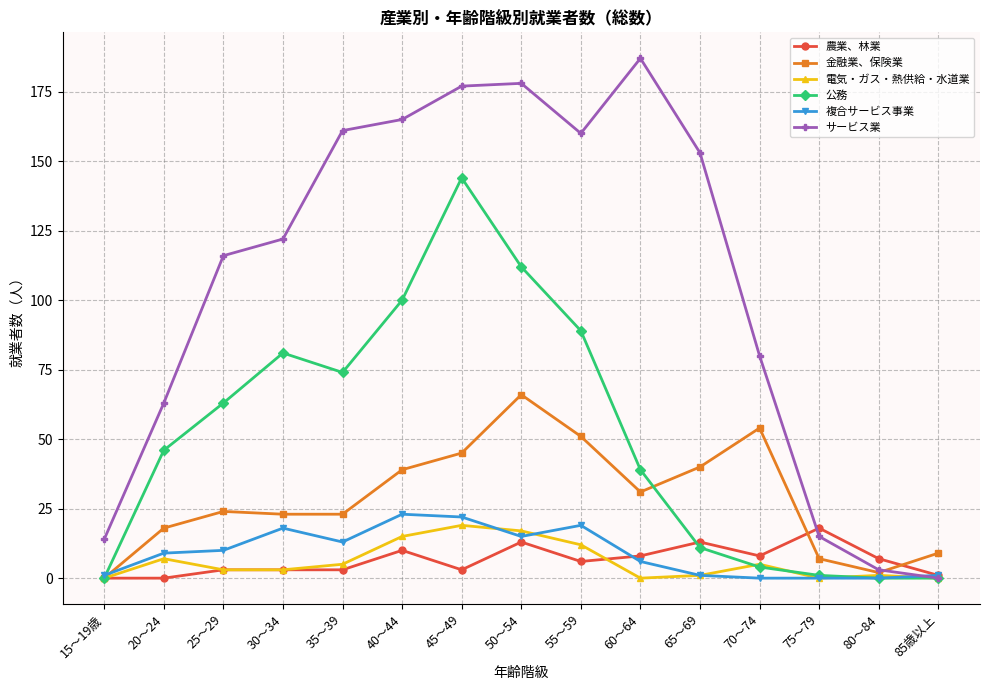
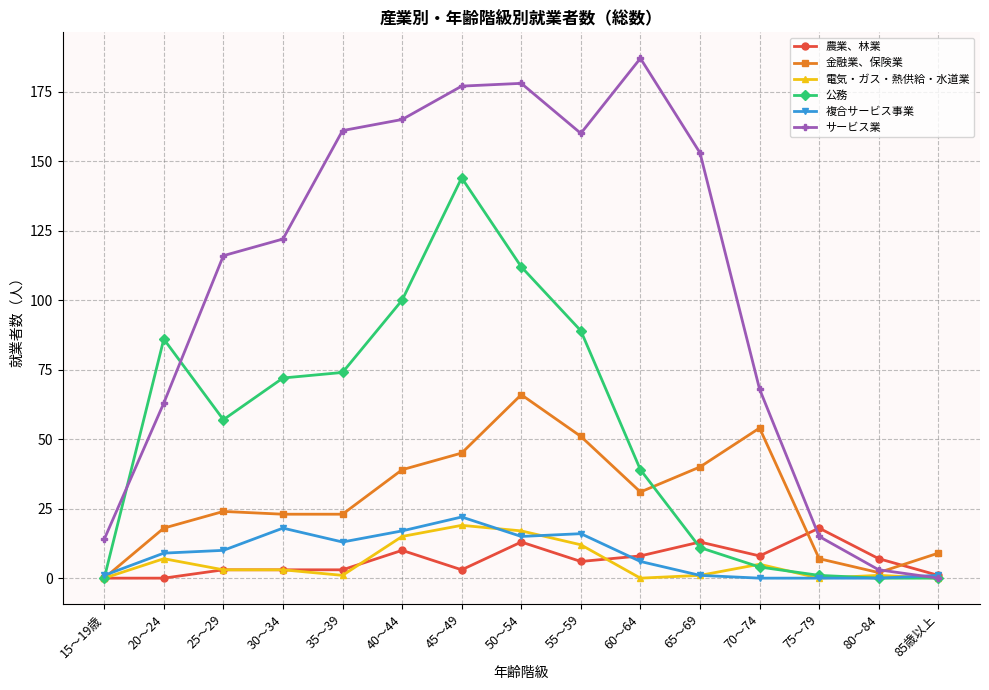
公務, 20～24: 46 -> 86
公務, 25～29: 63 -> 57
公務, 30～34: 81 -> 72
電気・ガス・熱供給・水道業, 35～39: 5 -> 1
複合サービス事業, 40～44: 23 -> 17
複合サービス事業, 55～59: 19 -> 16
サービス業, 70～74: 80 -> 68
